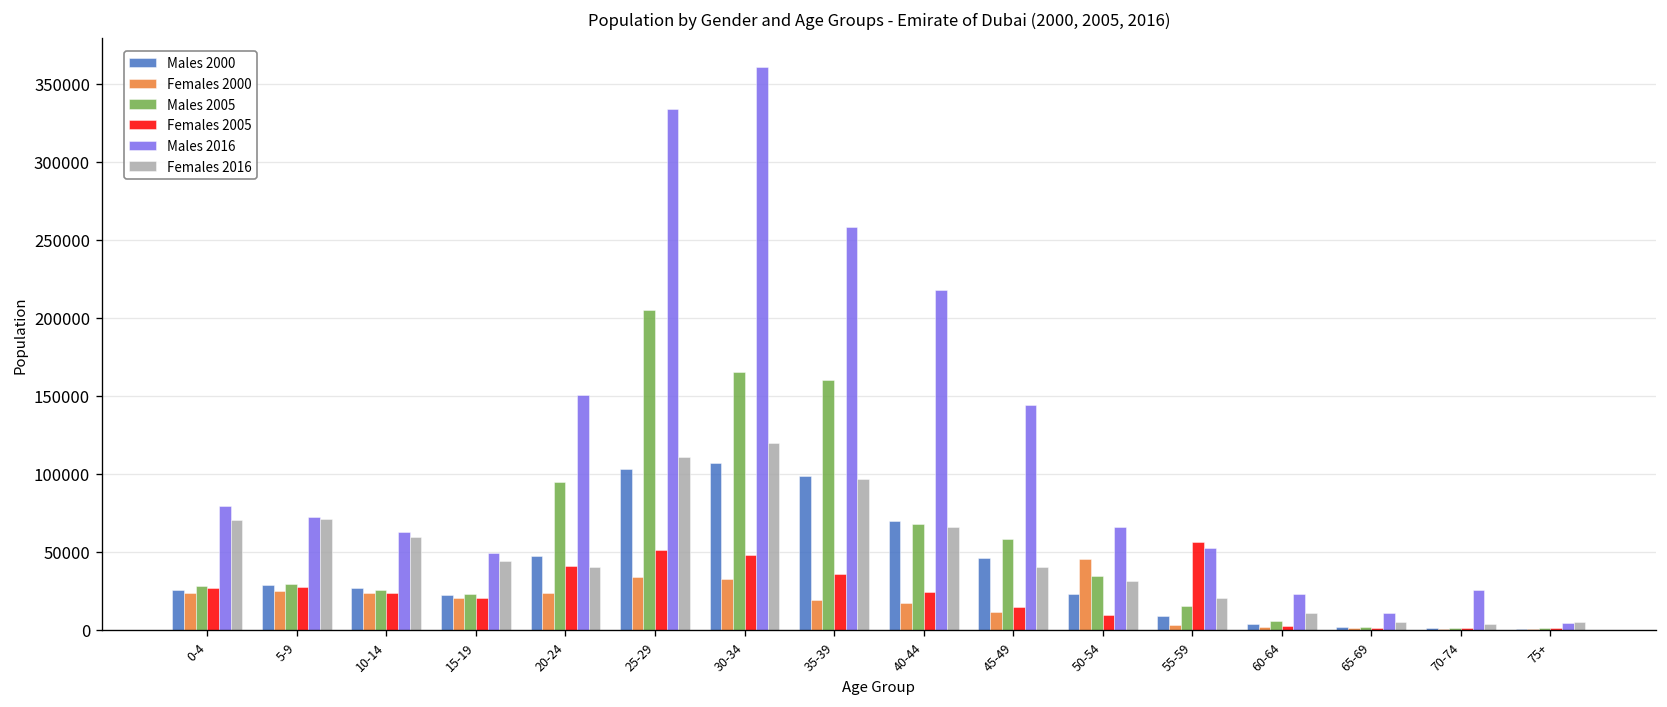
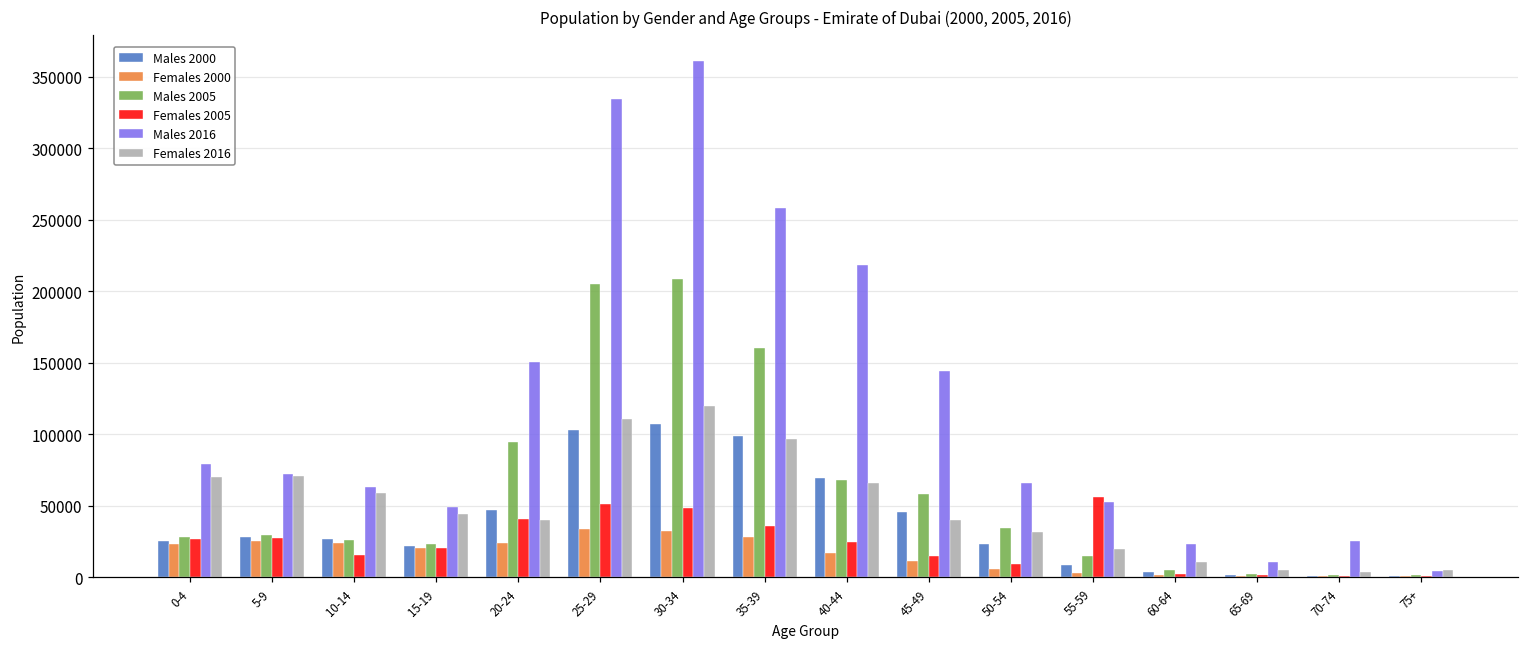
Females 2005, 10-14: 23000 -> 16000
Males 2005, 30-34: 165000 -> 209000
Females 2000, 35-39: 19000 -> 28000
Females 2000, 50-54: 45000 -> 6000
